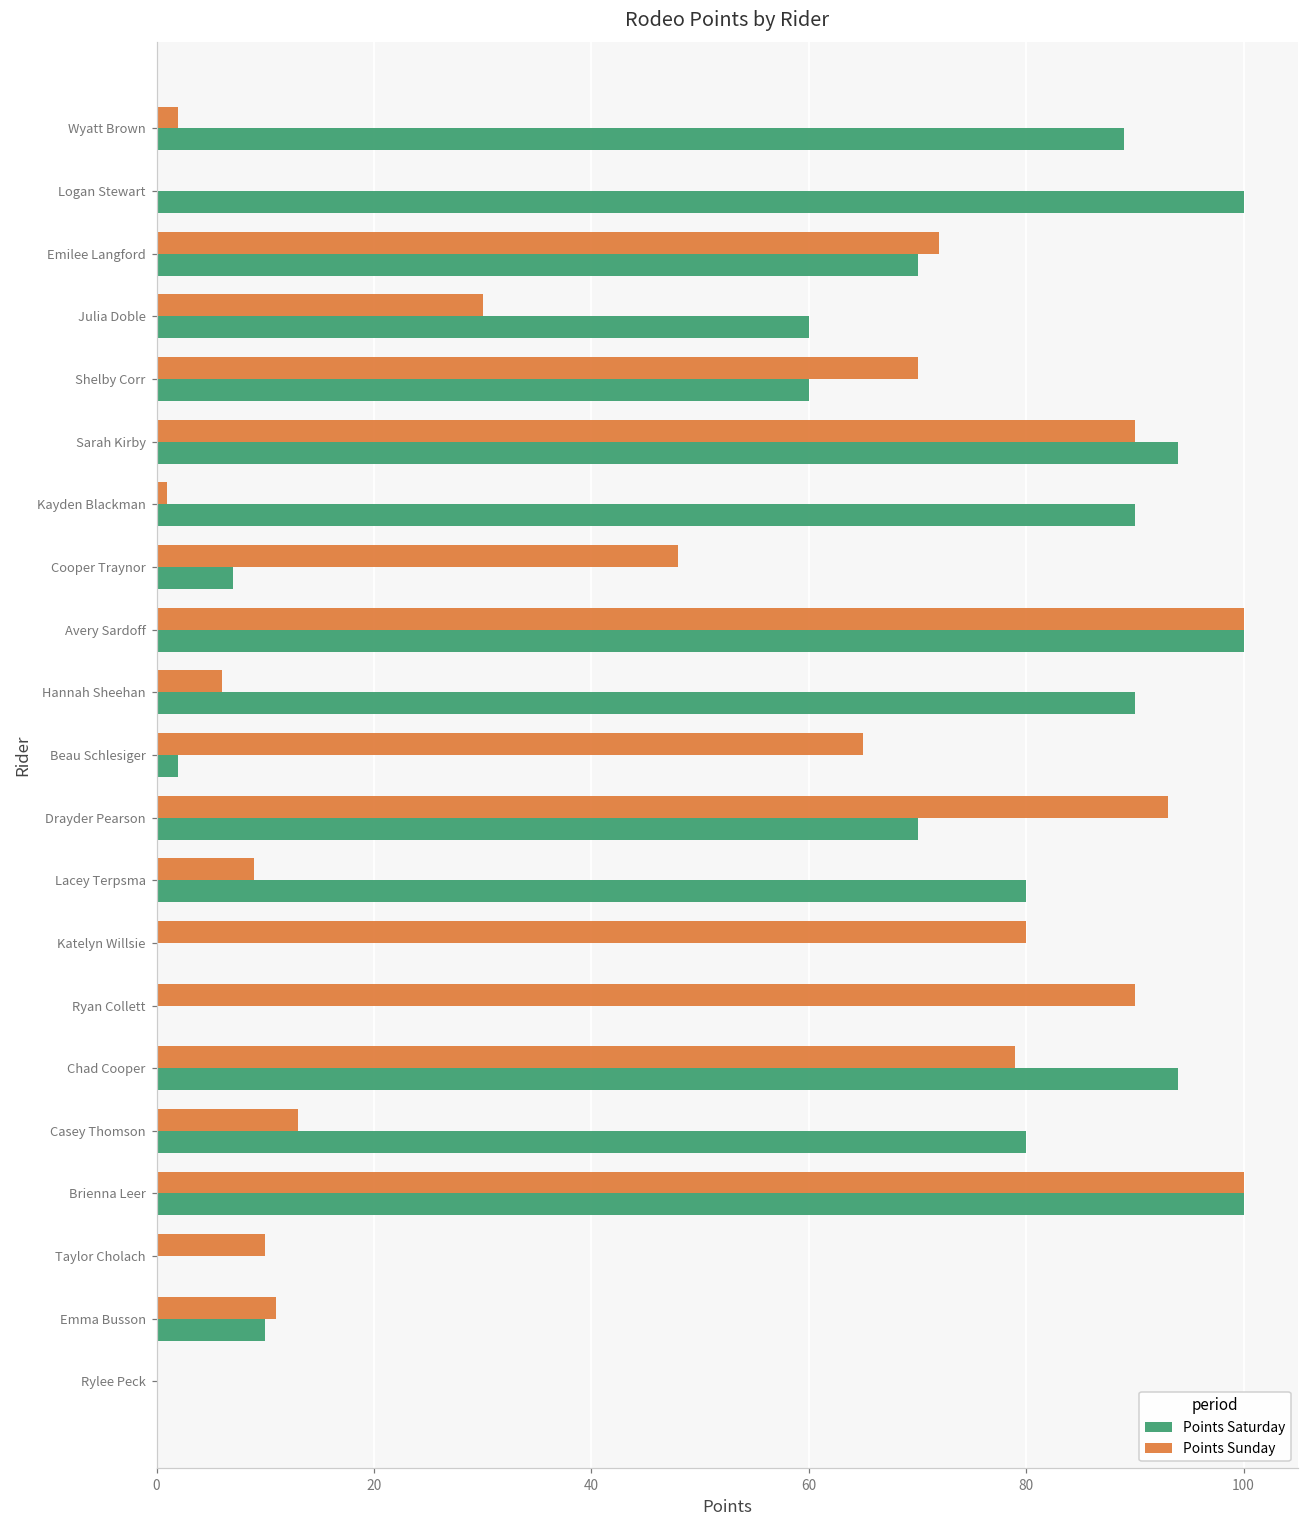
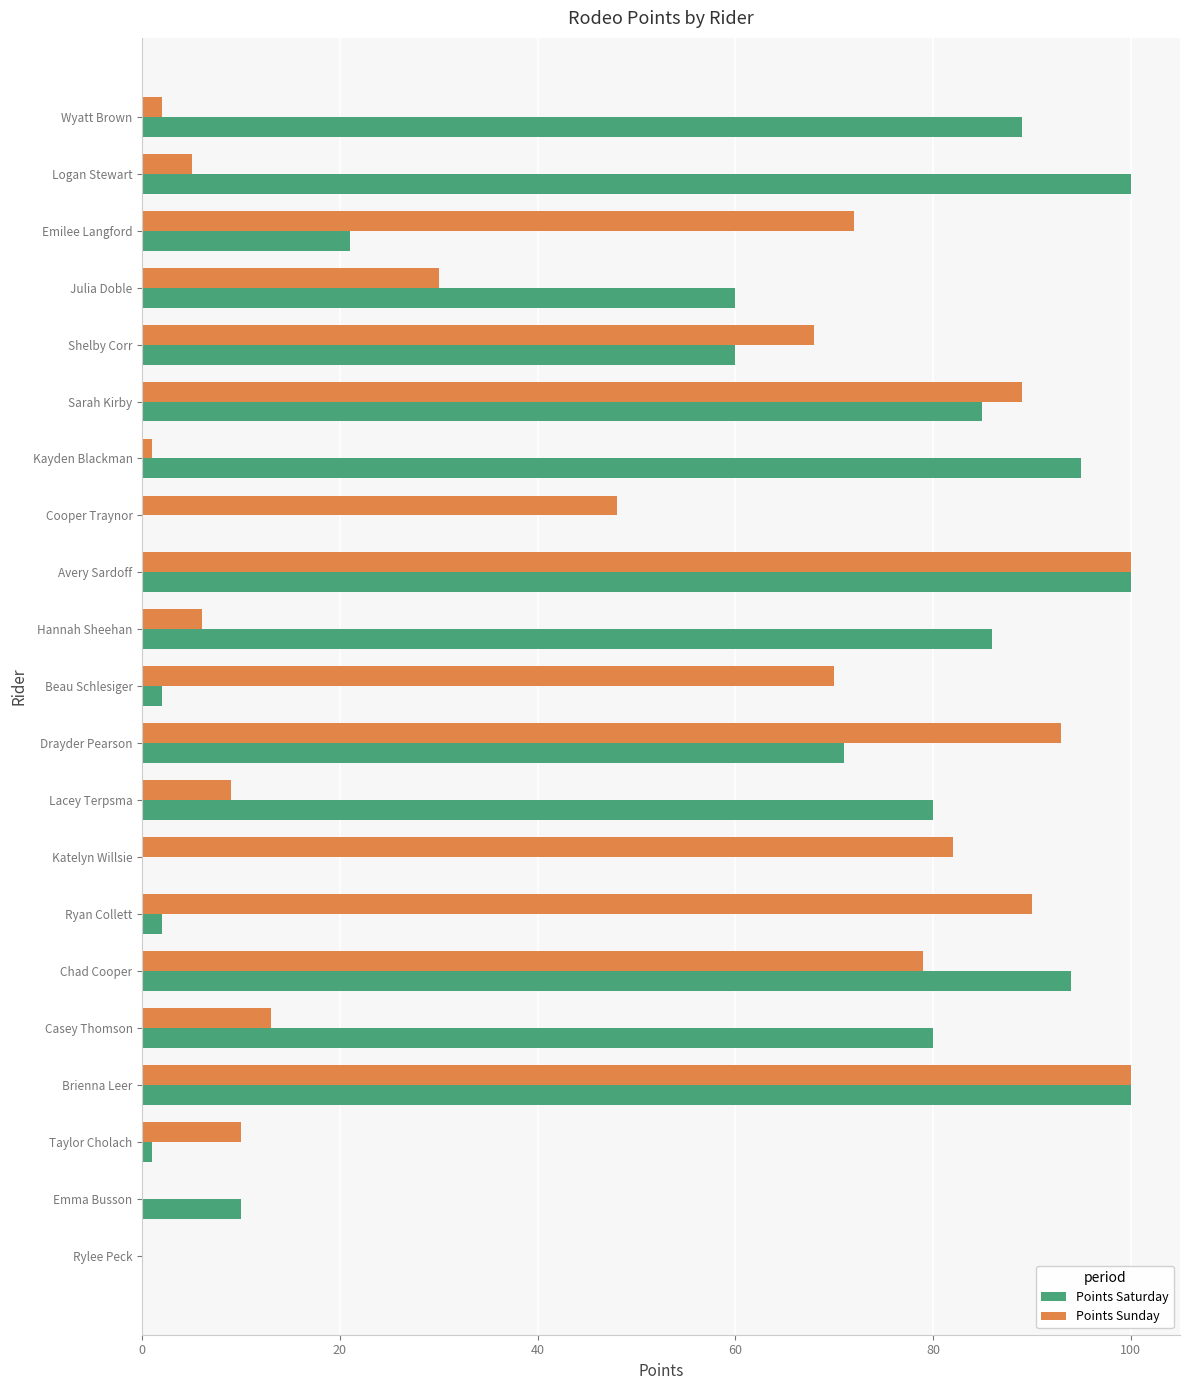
Points Sunday, Logan Stewart: 0 -> 5
Points Saturday, Emilee Langford: 70 -> 21
Points Sunday, Shelby Corr: 70 -> 68
Points Sunday, Sarah Kirby: 90 -> 89
Points Saturday, Sarah Kirby: 94 -> 85
Points Saturday, Kayden Blackman: 90 -> 95
Points Saturday, Cooper Traynor: 7 -> 0
Points Saturday, Hannah Sheehan: 90 -> 86
Points Sunday, Beau Schlesiger: 65 -> 70
Points Saturday, Drayder Pearson: 70 -> 71
Points Sunday, Katelyn Willsie: 80 -> 82
Points Saturday, Ryan Collett: 0 -> 2
Points Saturday, Taylor Cholach: 0 -> 1
Points Sunday, Emma Busson: 11 -> 0
